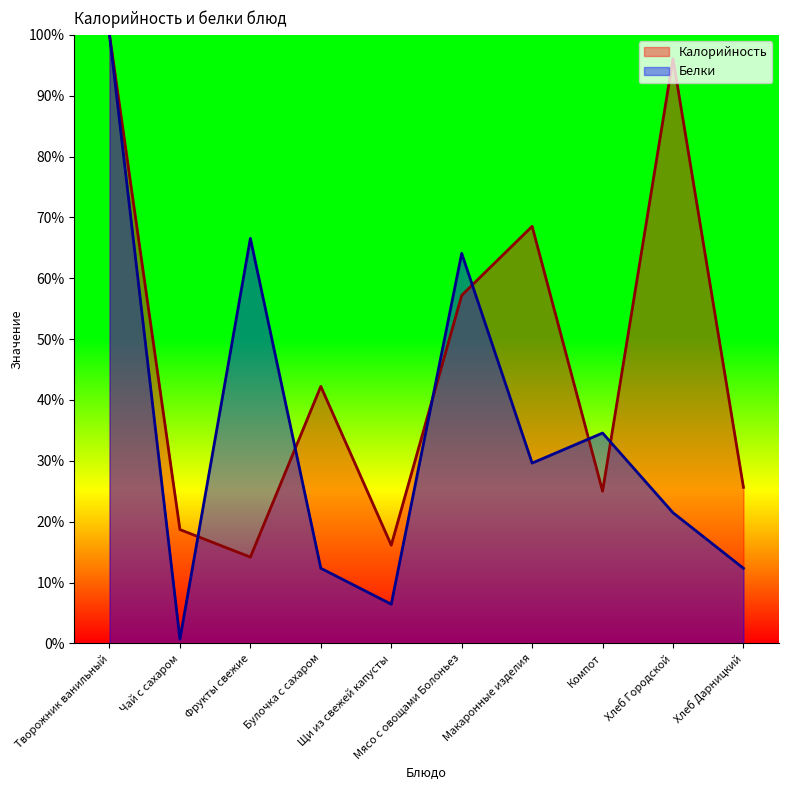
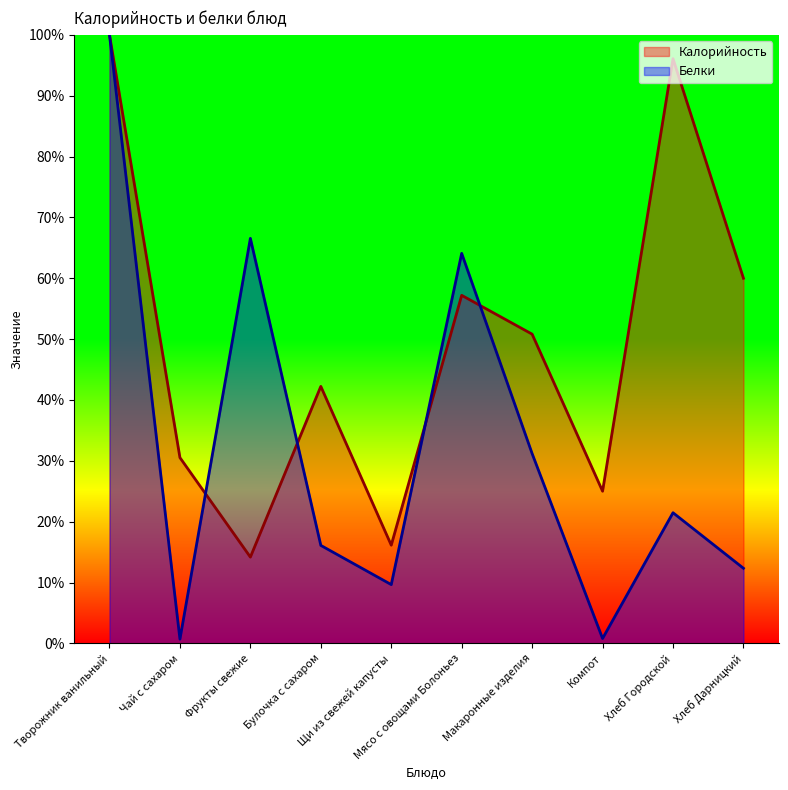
Калорийность, Чай с сахаром: 19% -> 31%
Белки, Булочка с сахаром: 12% -> 16%
Белки, Щи из свежей капусты: 6% -> 10%
Калорийность, Макаронные изделия: 69% -> 51%
Белки, Макаронные изделия: 30% -> 31%
Белки, Компот: 35% -> 1%
Калорийность, Хлеб Дарницкий: 26% -> 60%
